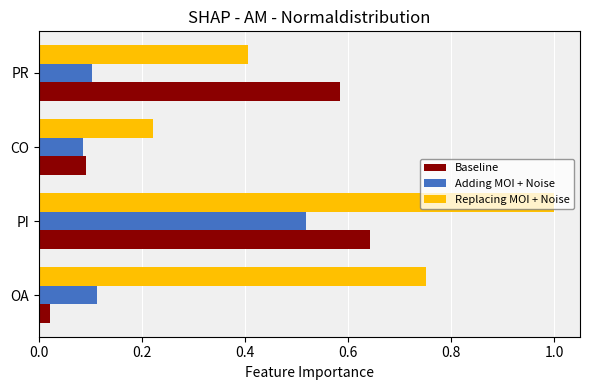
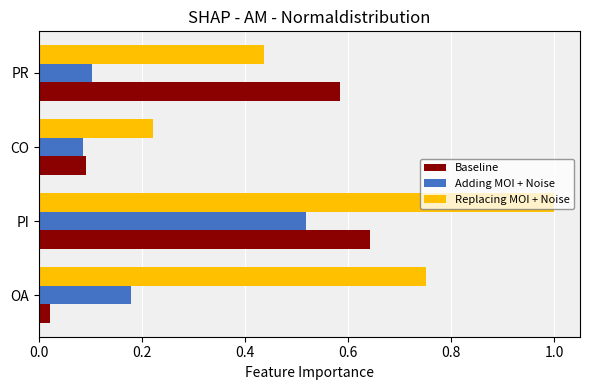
Replacing MOI + Noise, PR: 0.41 -> 0.44
Adding MOI + Noise, OA: 0.11 -> 0.18
